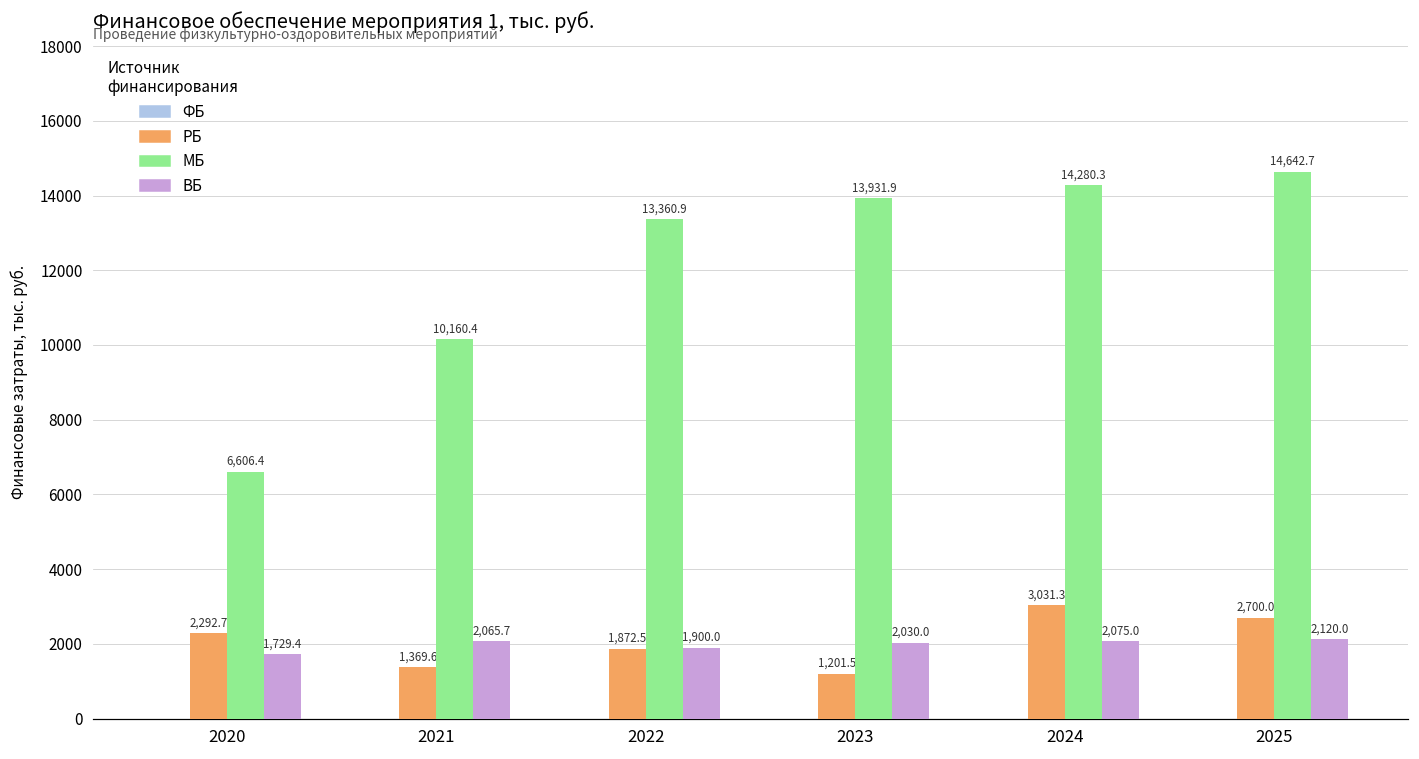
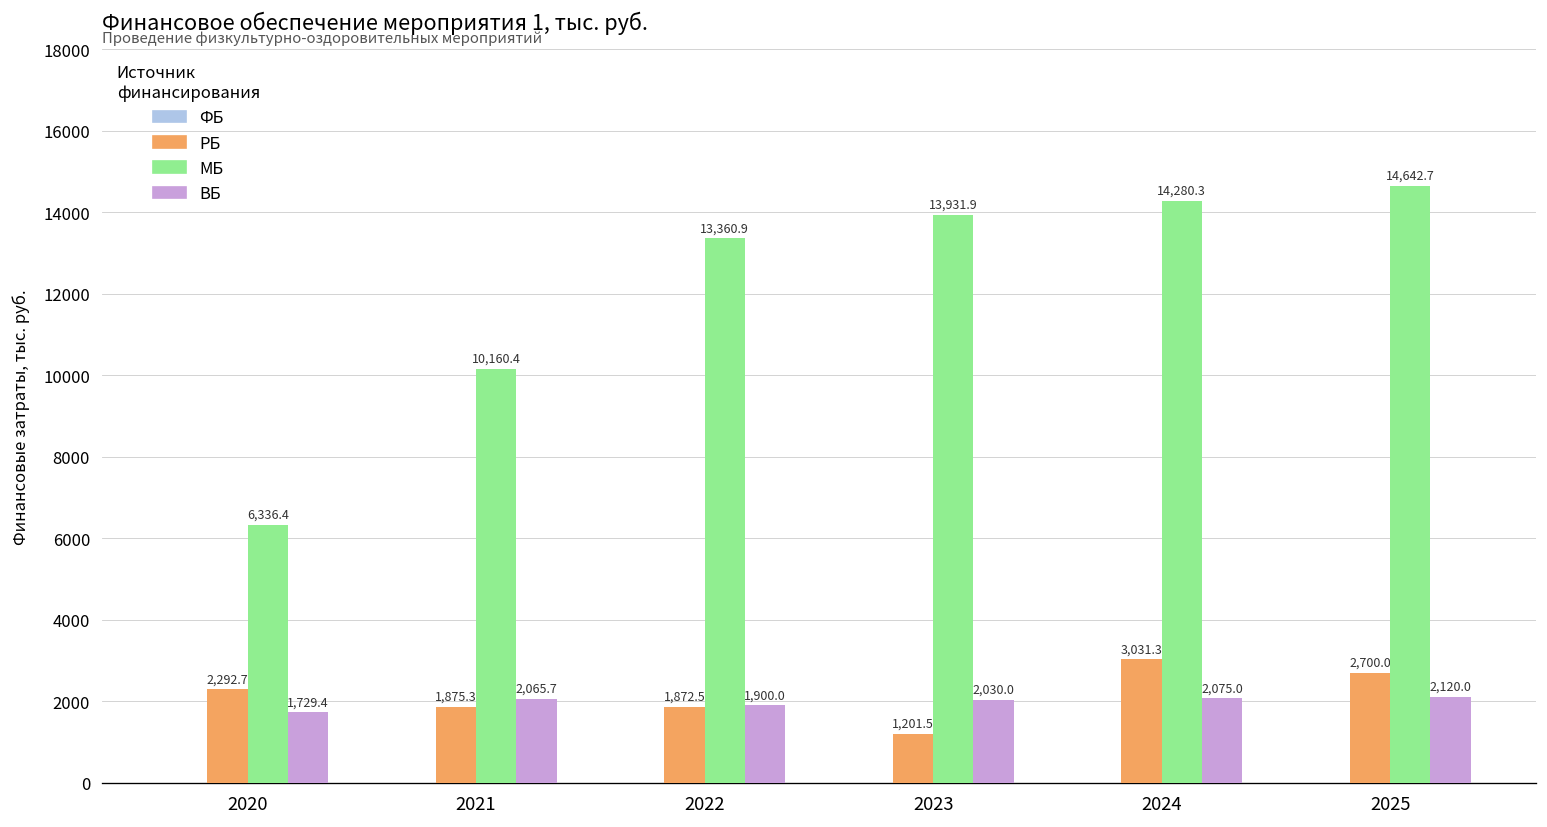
МБ, 2020: 6,606.4 -> 6,336.4
РБ, 2021: 1,369.6 -> 1,875.3
